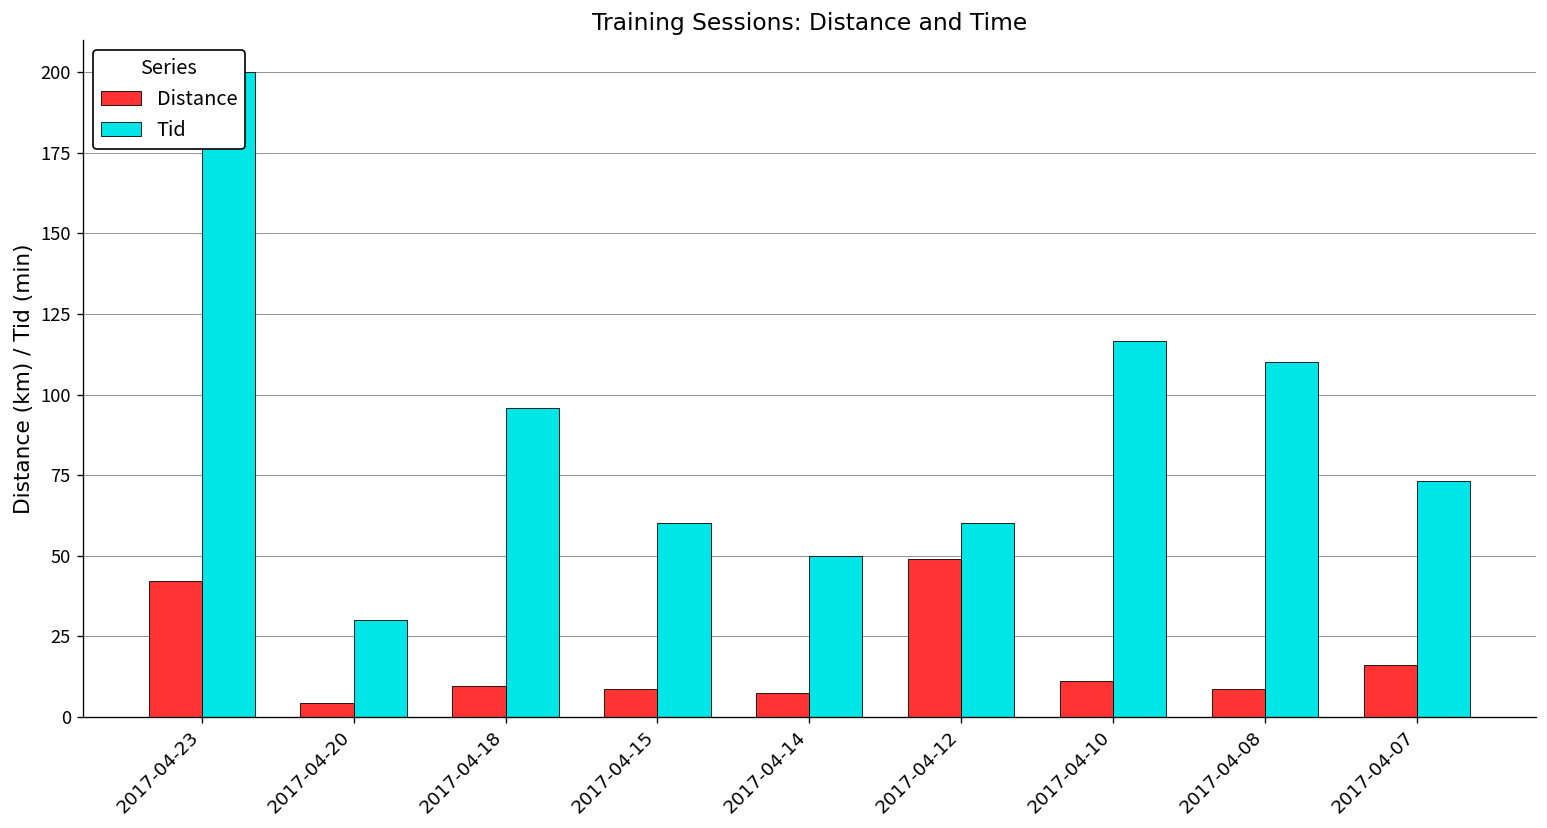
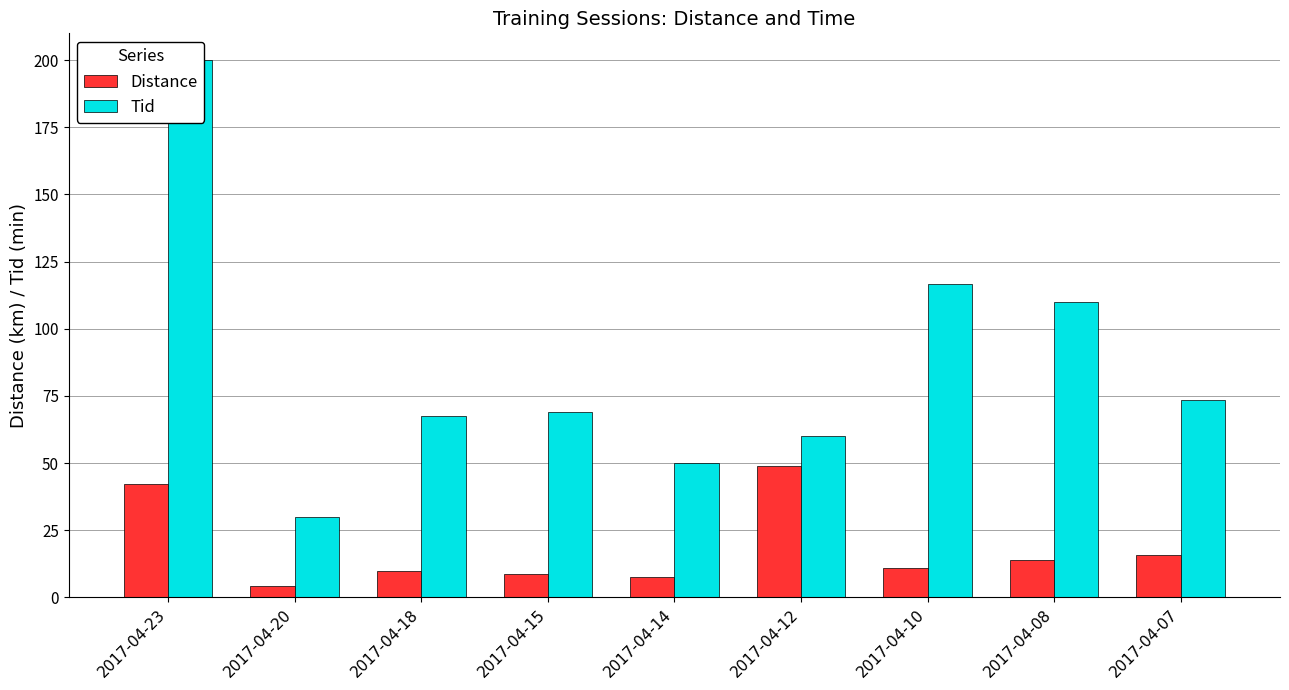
Tid, 2017-04-18: 96 -> 68
Tid, 2017-04-15: 60 -> 69
Distance, 2017-04-08: 9 -> 14
